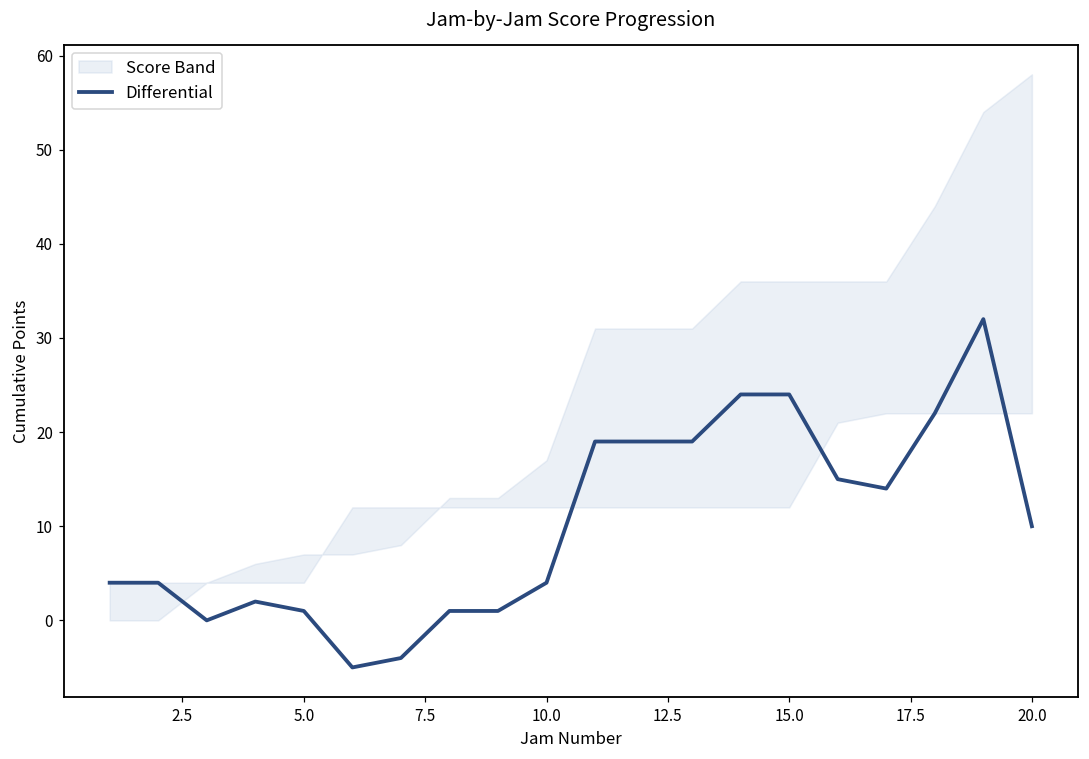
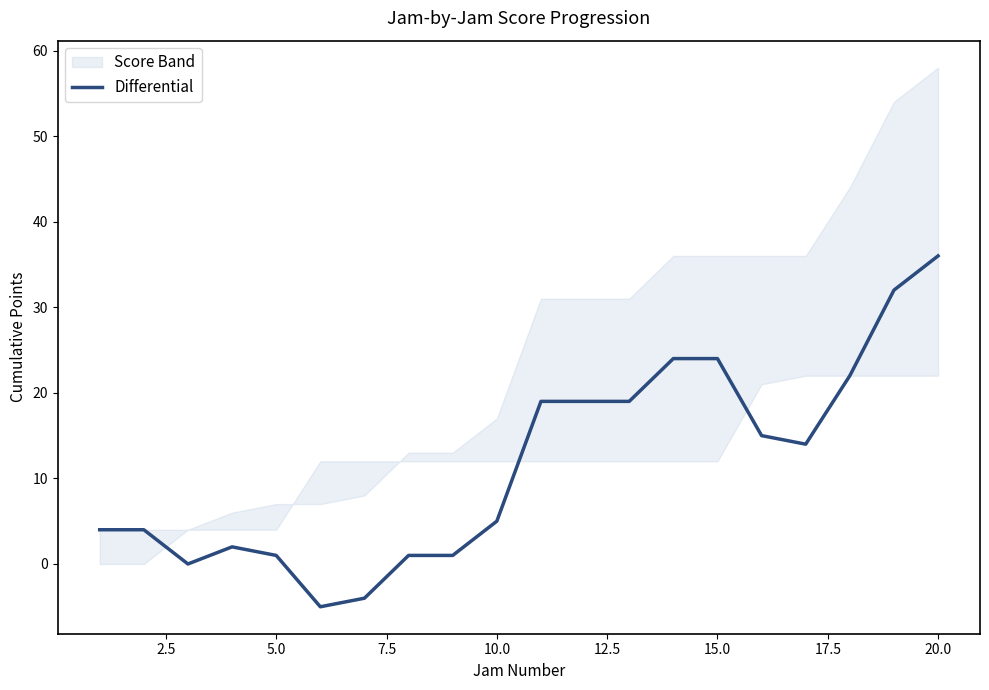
Differential, 10.0: 4 -> 5
Differential, 20.0: 10 -> 36
